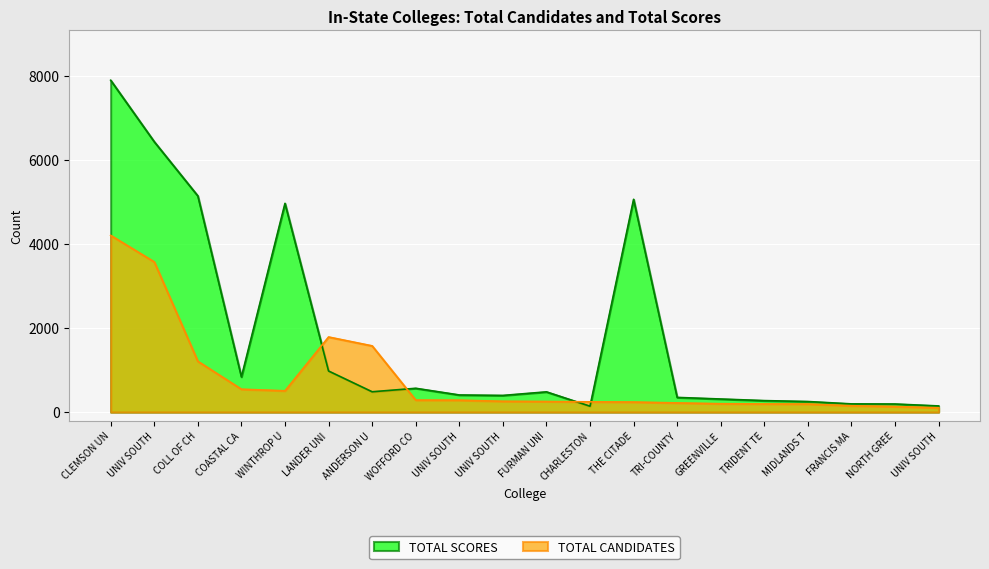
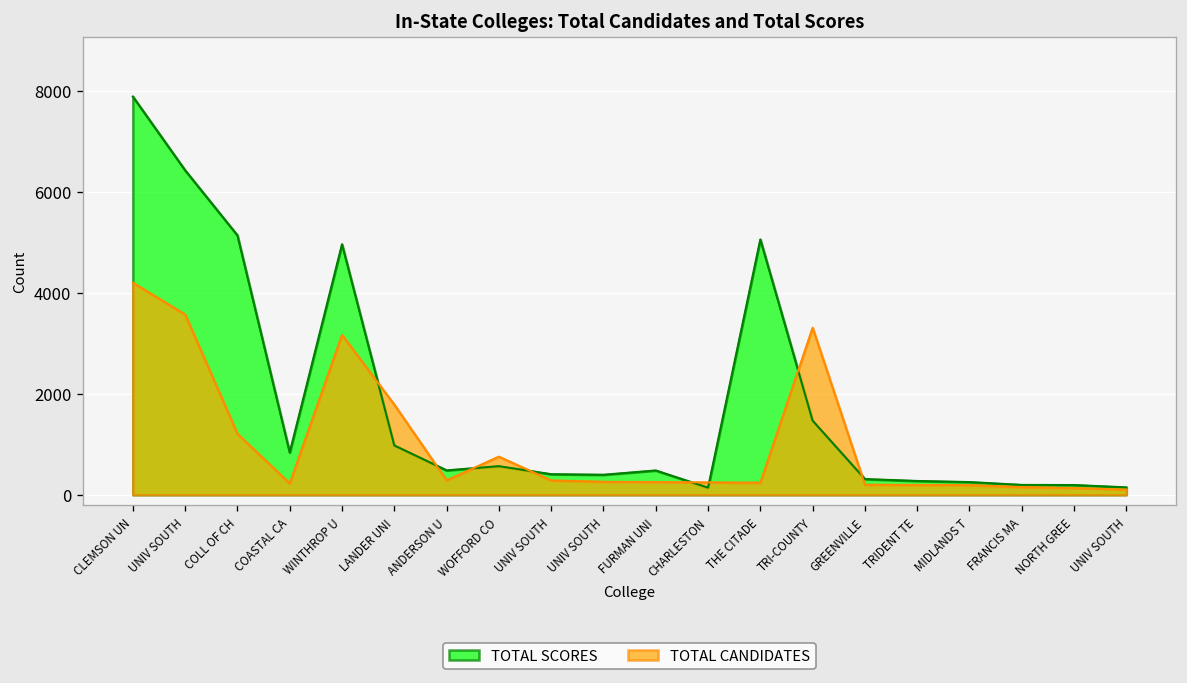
TOTAL CANDIDATES, COASTAL CA: 500 -> 200
TOTAL CANDIDATES, WINTHROP U: 500 -> 3200
TOTAL CANDIDATES, ANDERSON U: 1600 -> 300
TOTAL CANDIDATES, WOFFORD CO: 300 -> 800
TOTAL SCORES, TRI-COUNTY: 400 -> 1500
TOTAL CANDIDATES, TRI-COUNTY: 200 -> 3300
